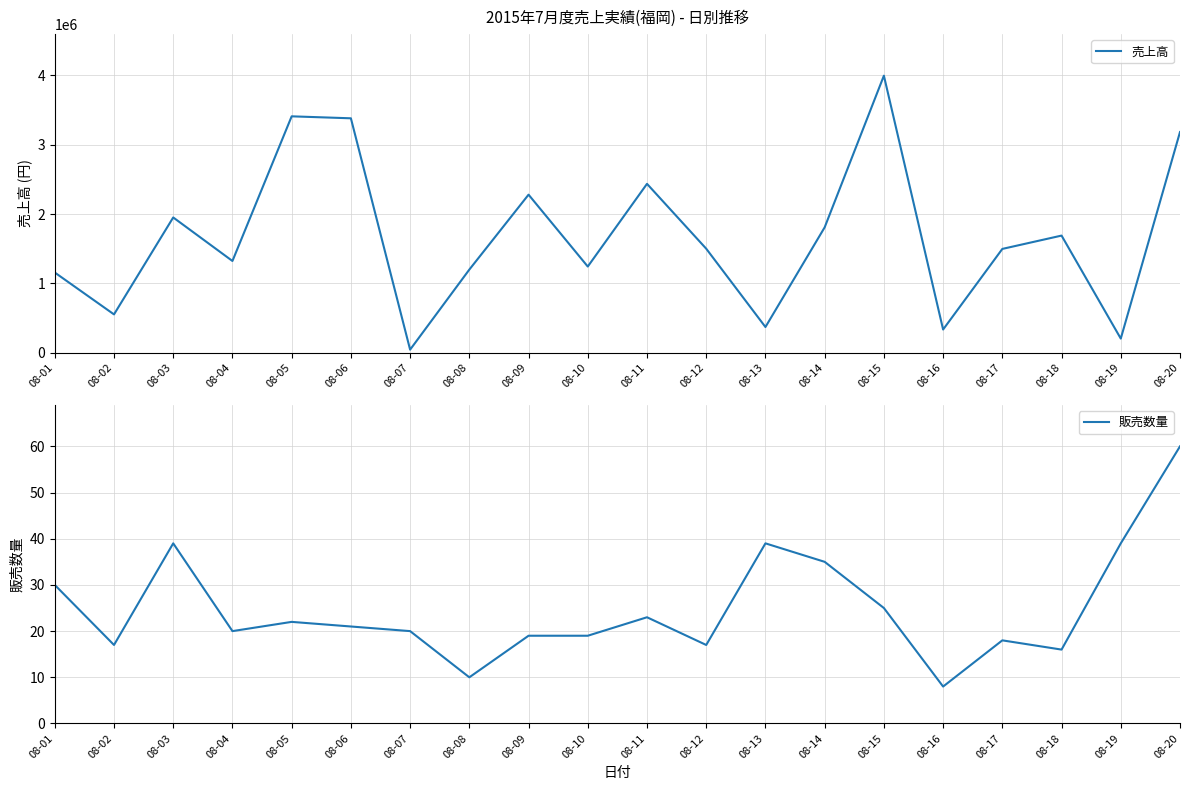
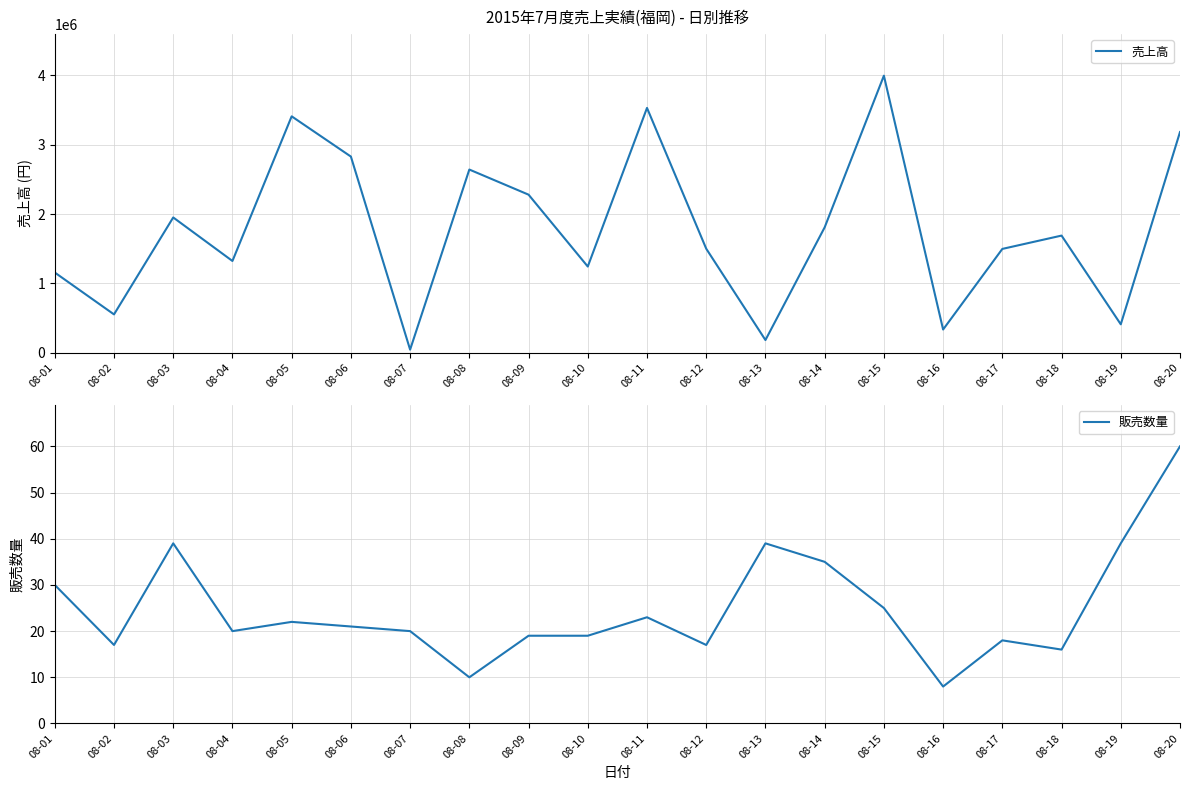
2015年7月度売上実績(福岡) - 日別推移, 08-06: 3400000 -> 2800000
2015年7月度売上実績(福岡) - 日別推移, 08-08: 1200000 -> 2600000
2015年7月度売上実績(福岡) - 日別推移, 08-11: 2400000 -> 3500000
2015年7月度売上実績(福岡) - 日別推移, 08-13: 400000 -> 200000
2015年7月度売上実績(福岡) - 日別推移, 08-19: 200000 -> 400000
